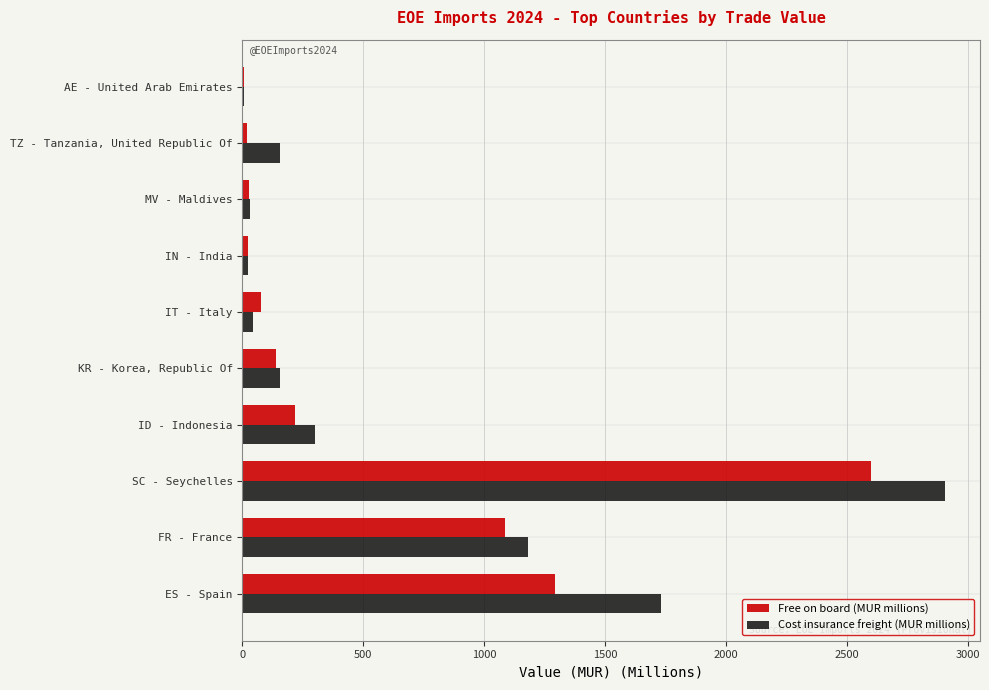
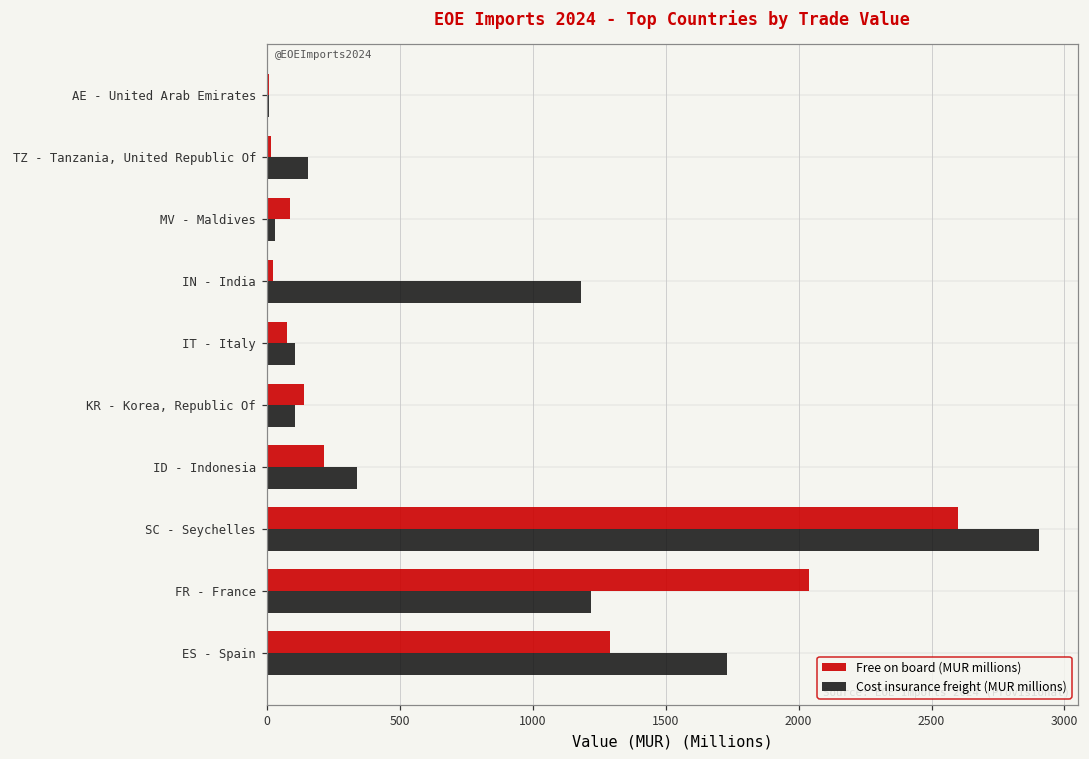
Free on board (MUR millions), MV - Maldives: 30 -> 90
Cost insurance freight (MUR millions), IN - India: 20 -> 1180
Cost insurance freight (MUR millions), IT - Italy: 40 -> 100
Cost insurance freight (MUR millions), KR - Korea, Republic Of: 150 -> 110
Cost insurance freight (MUR millions), ID - Indonesia: 300 -> 340
Free on board (MUR millions), FR - France: 1090 -> 2040
Cost insurance freight (MUR millions), FR - France: 1180 -> 1220
